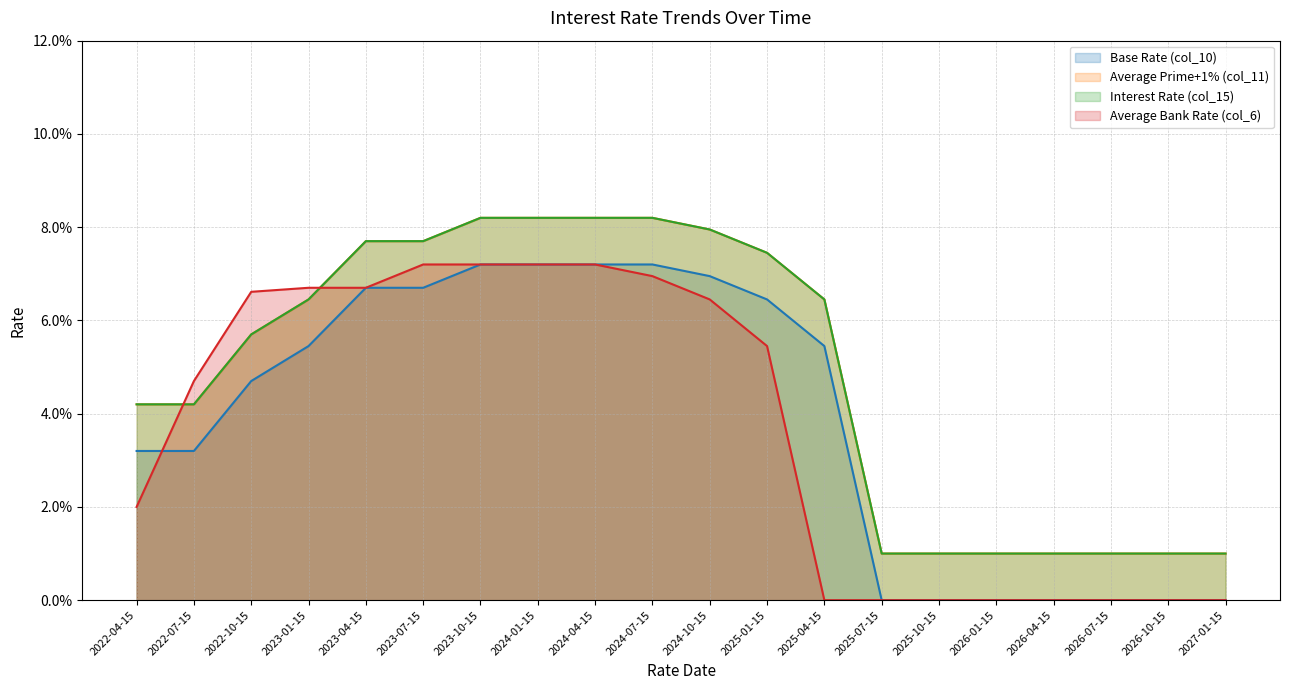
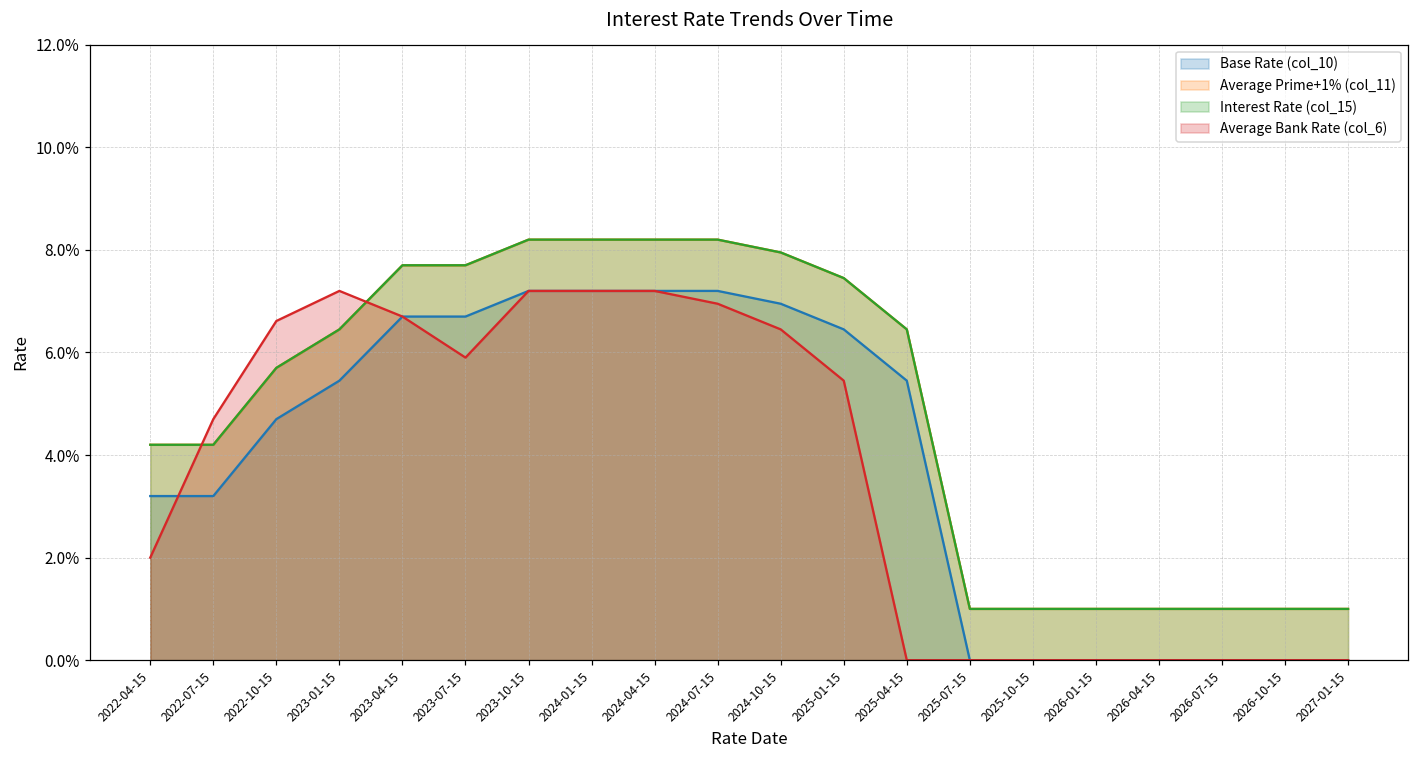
Average Bank Rate (col_6), 2023-01-15: 6.7% -> 7.2%
Average Bank Rate (col_6), 2023-07-15: 7.2% -> 5.9%
